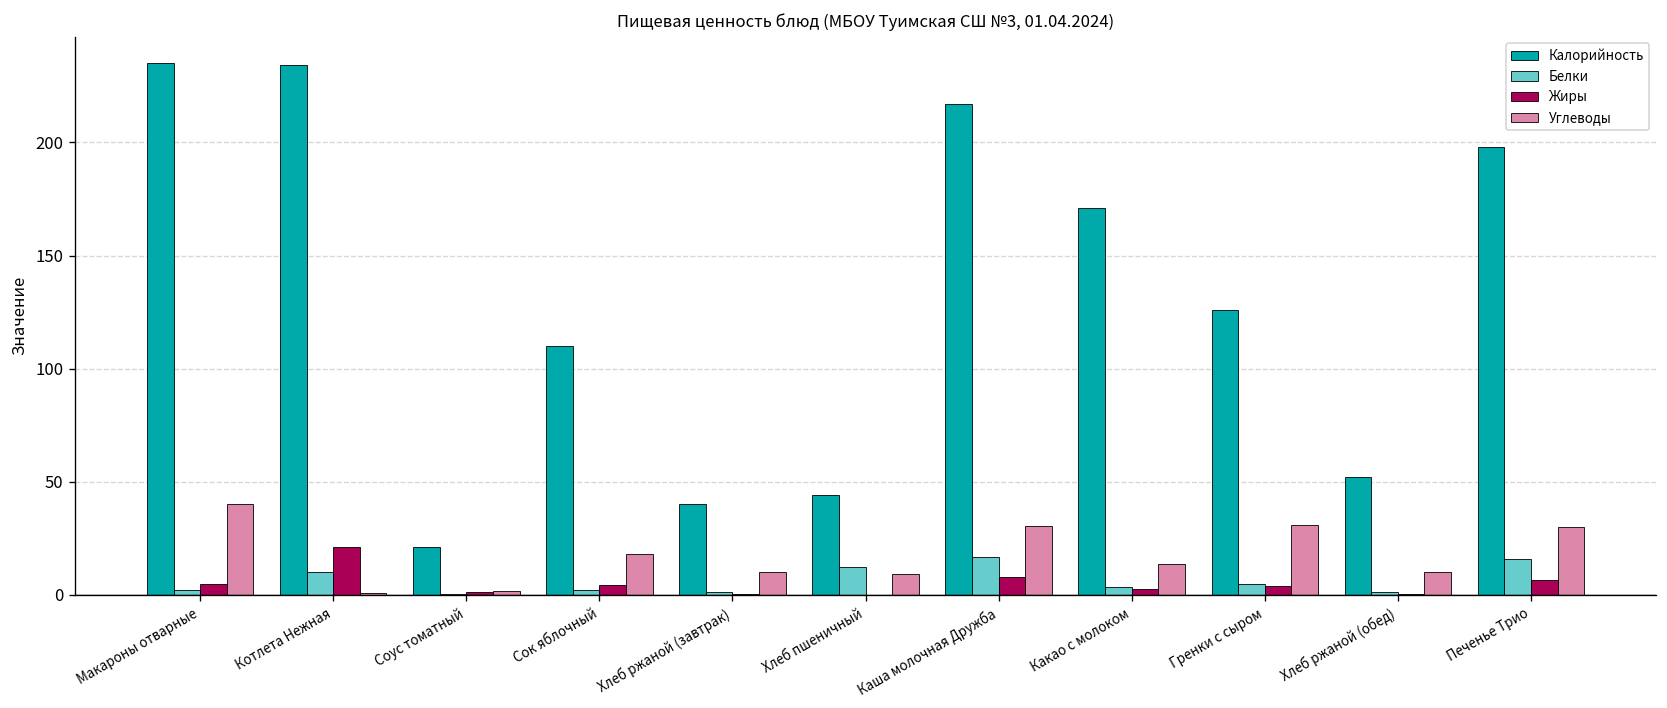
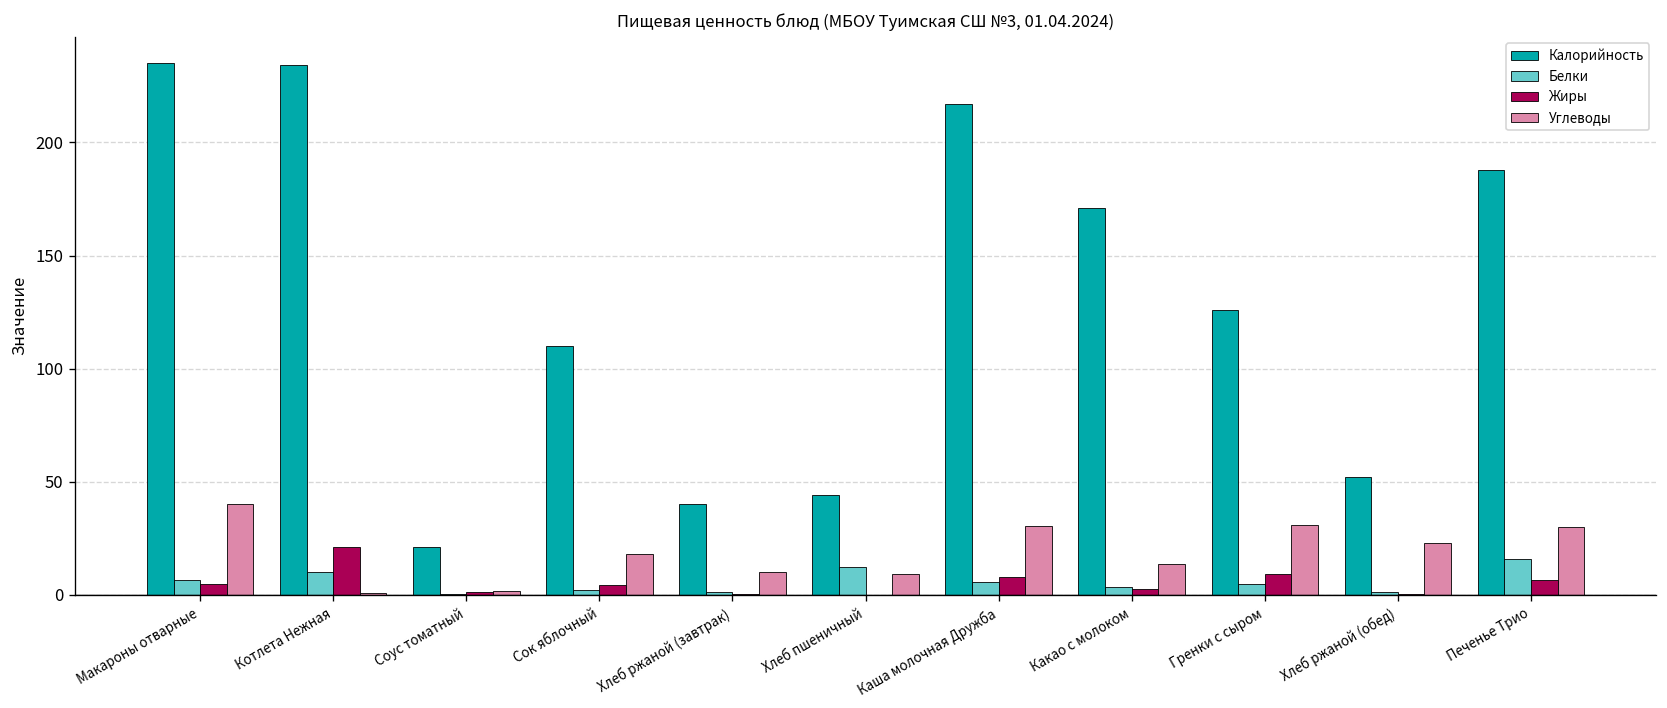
Белки, Макароны отварные: 2 -> 7
Белки, Каша молочная Дружба: 17 -> 6
Жиры, Гренки с сыром: 4 -> 9
Углеводы, Хлеб ржаной (обед): 10 -> 23
Калорийность, Печенье Трио: 198 -> 188
